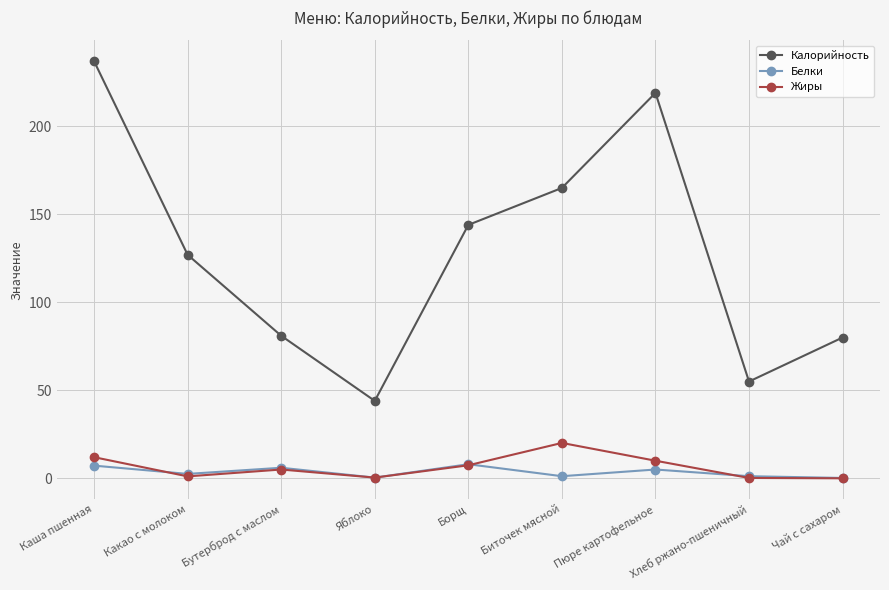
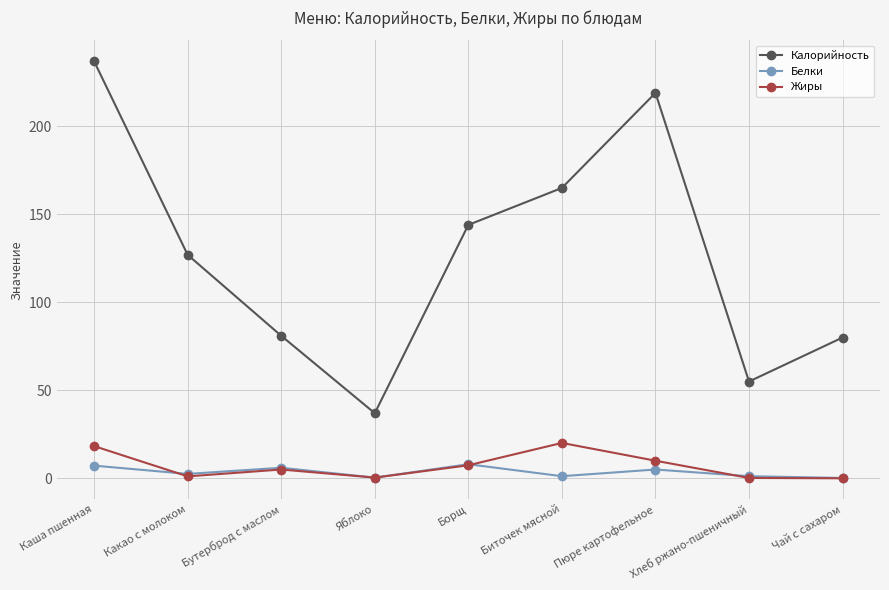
Жиры, Каша пшенная: 12 -> 18
Калорийность, Яблоко: 44 -> 37
